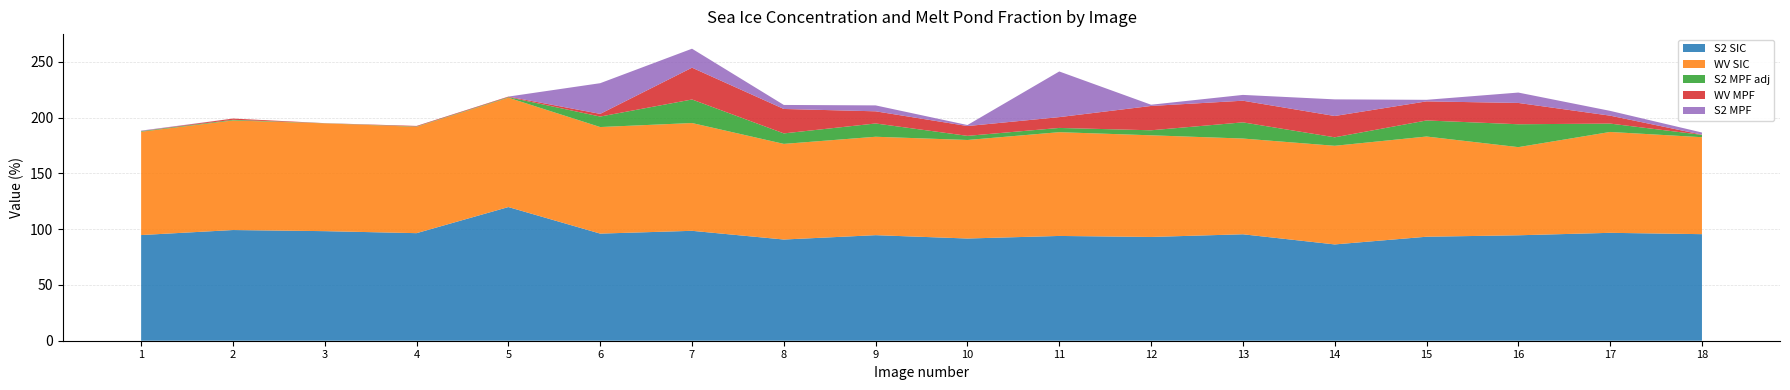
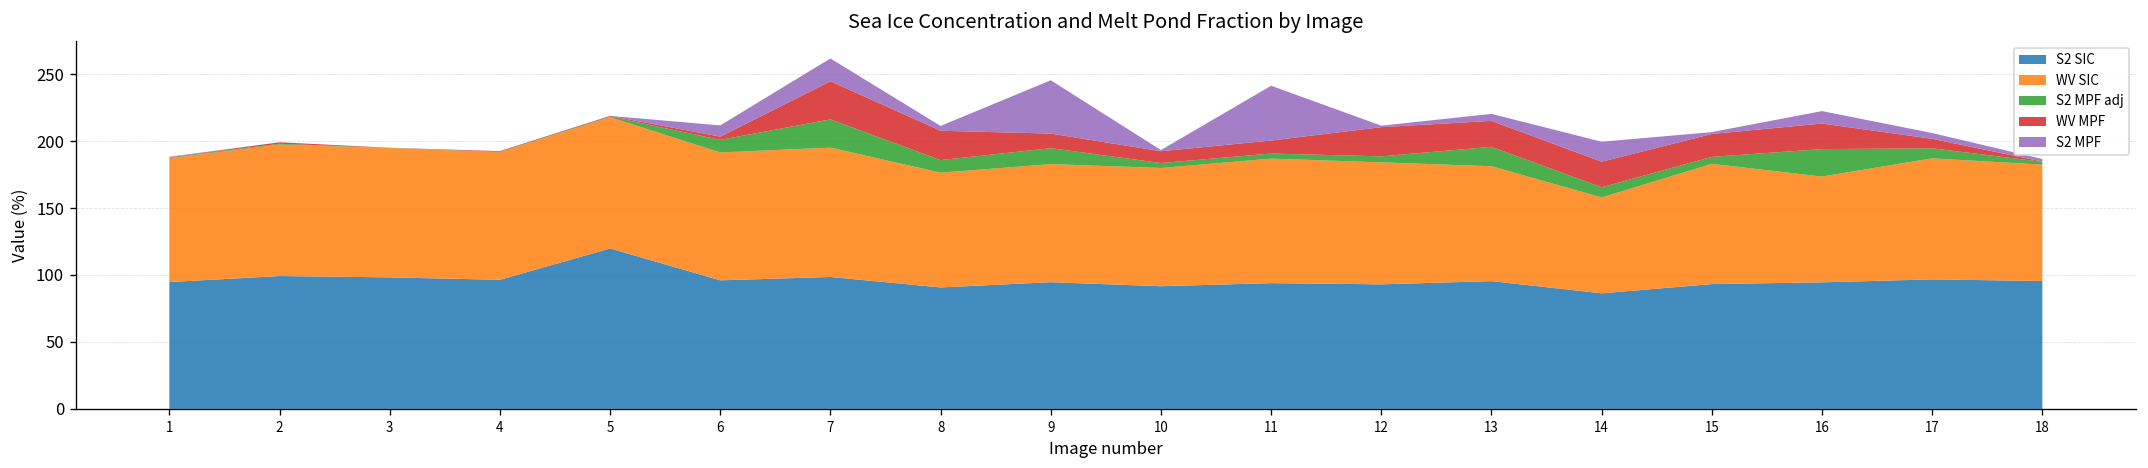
S2 MPF, 6: 28 -> 8
S2 MPF, 9: 5 -> 40
WV SIC, 14: 88 -> 72
S2 MPF adj, 15: 14 -> 5
